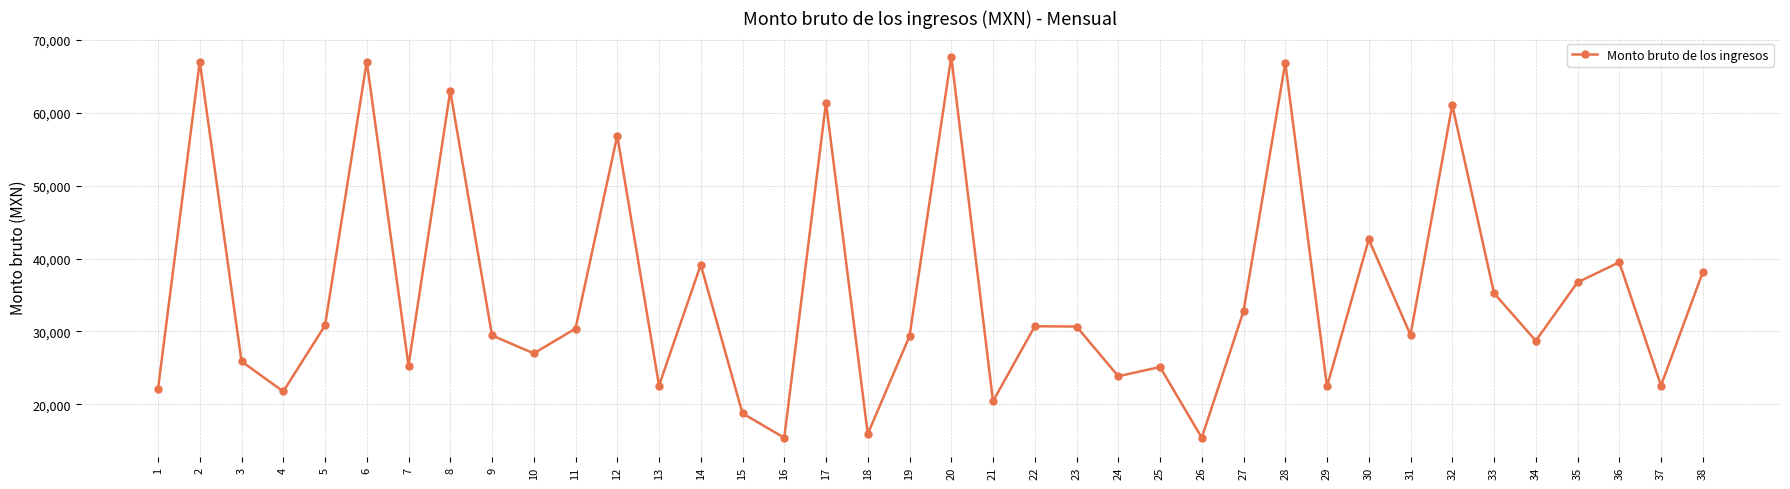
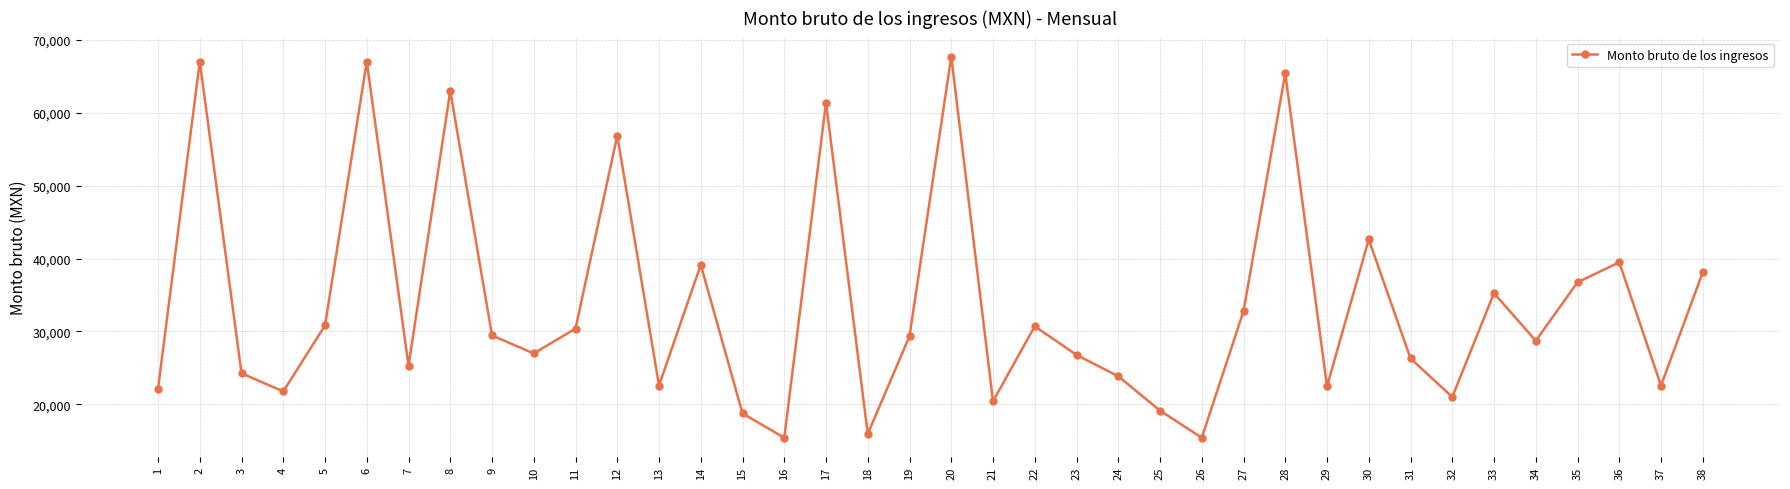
3: 26,000 -> 24,000
23: 31,000 -> 27,000
25: 25,000 -> 19,000
28: 67,000 -> 65,000
31: 30,000 -> 26,000
32: 61,000 -> 21,000
